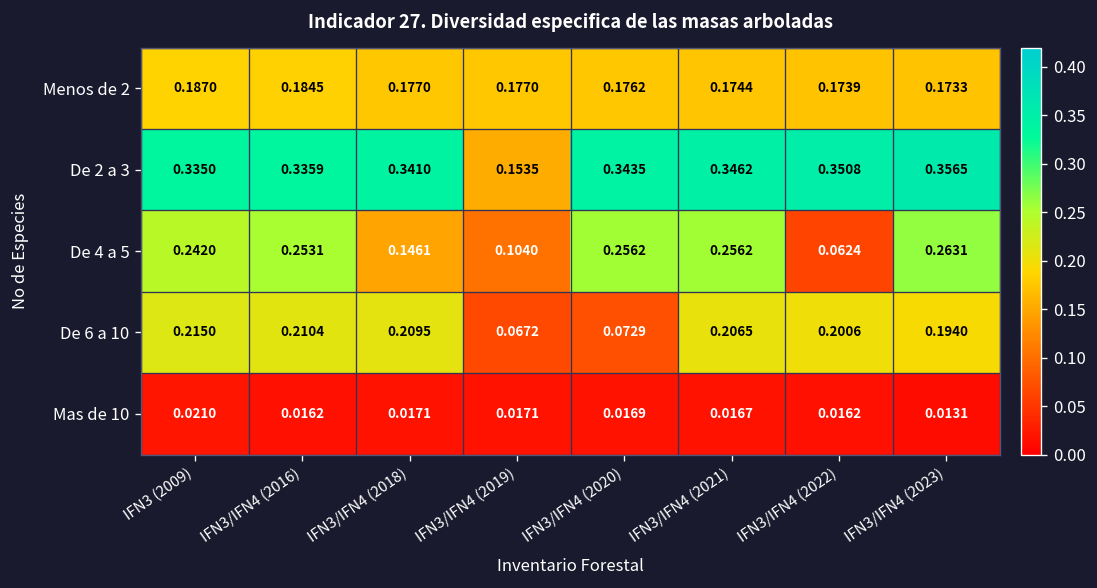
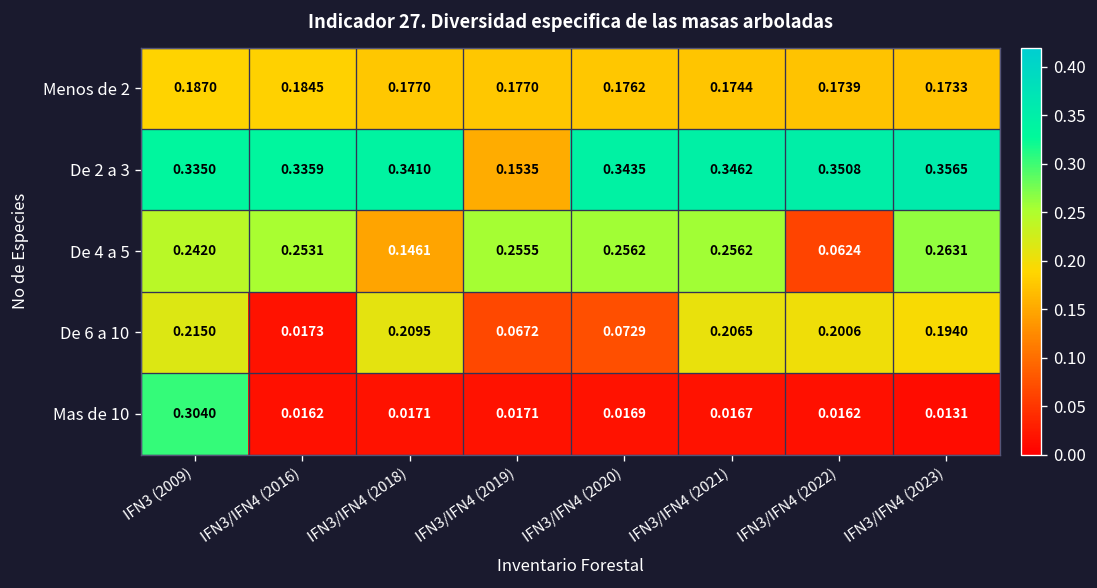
De 4 a 5, IFN3/IFN4 (2019): 0.1040 -> 0.2555
De 6 a 10, IFN3/IFN4 (2016): 0.2104 -> 0.0173
Mas de 10, IFN3 (2009): 0.0210 -> 0.3040
